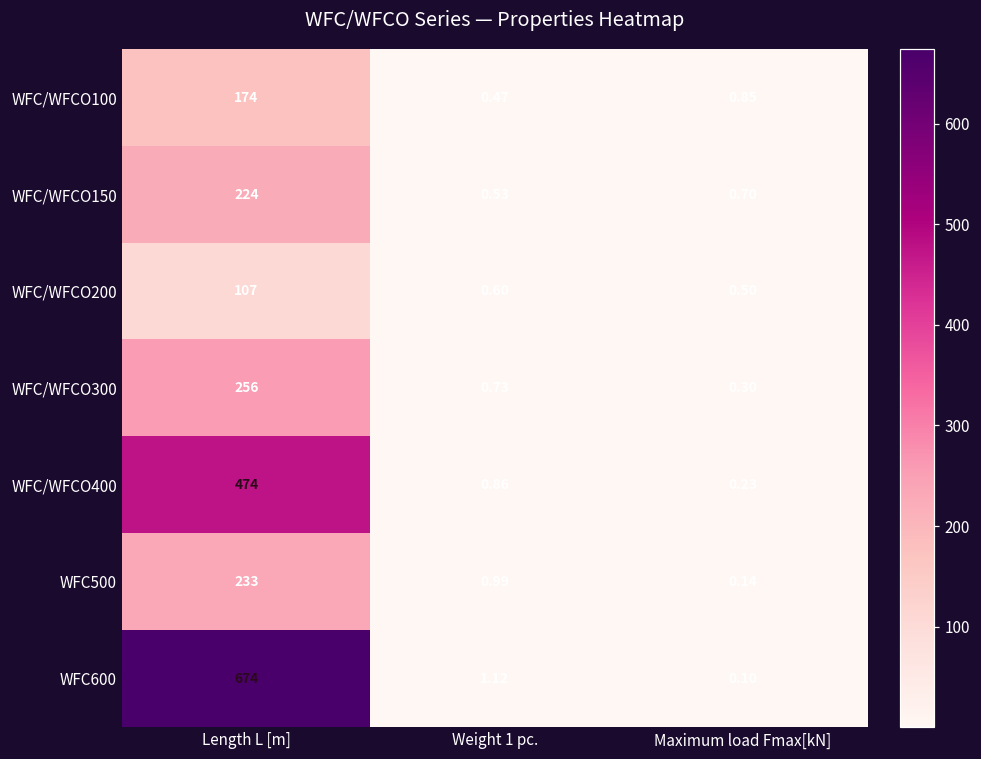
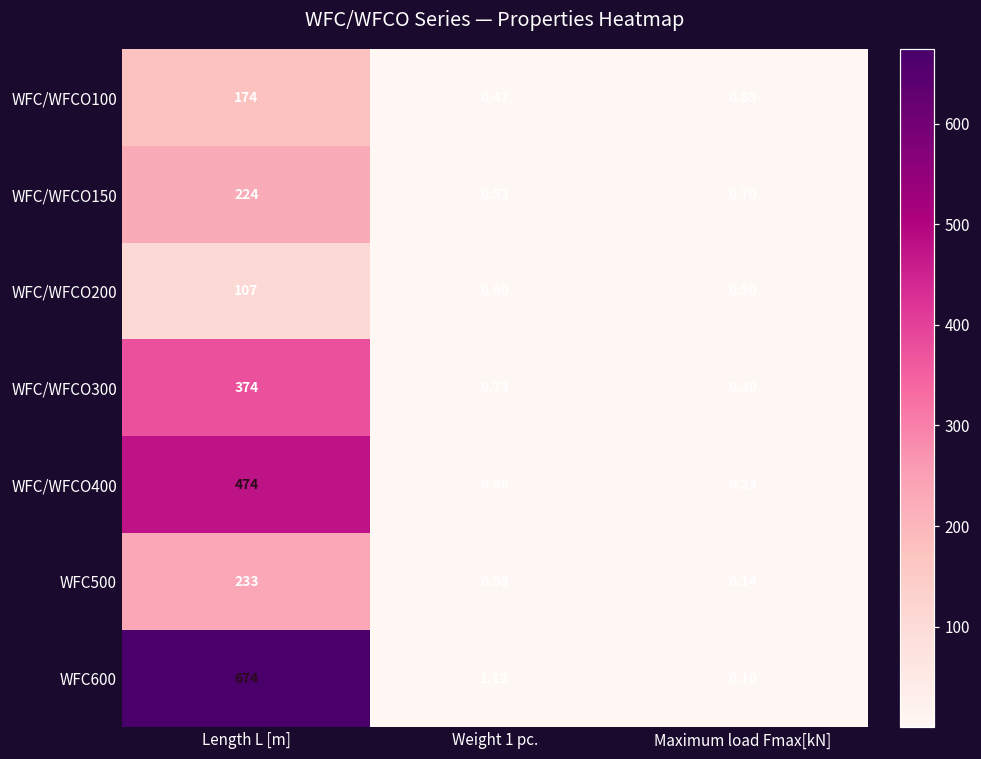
WFC/WFCO300, Length L [m]: 256 -> 374
